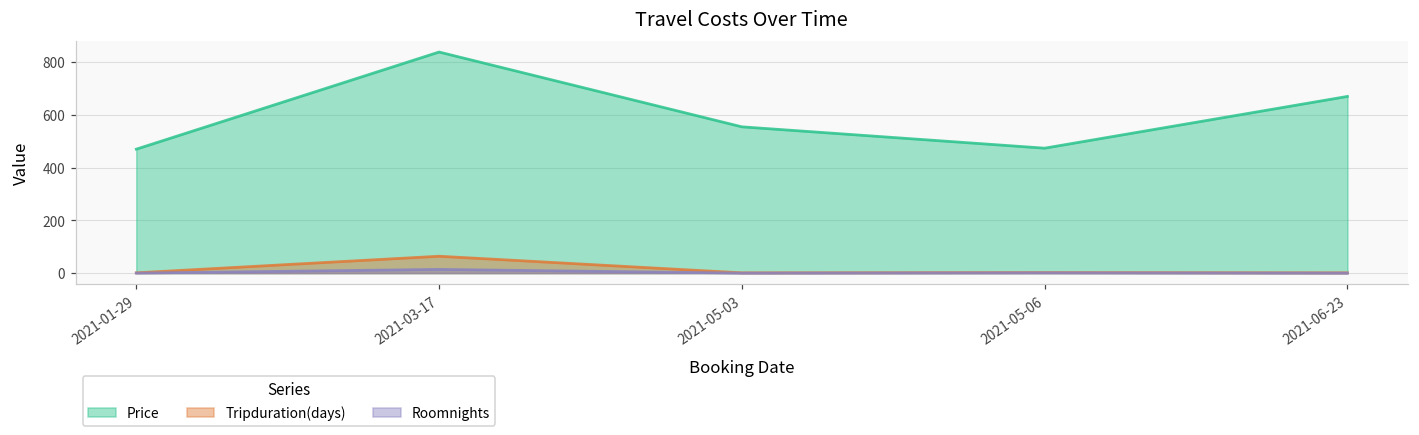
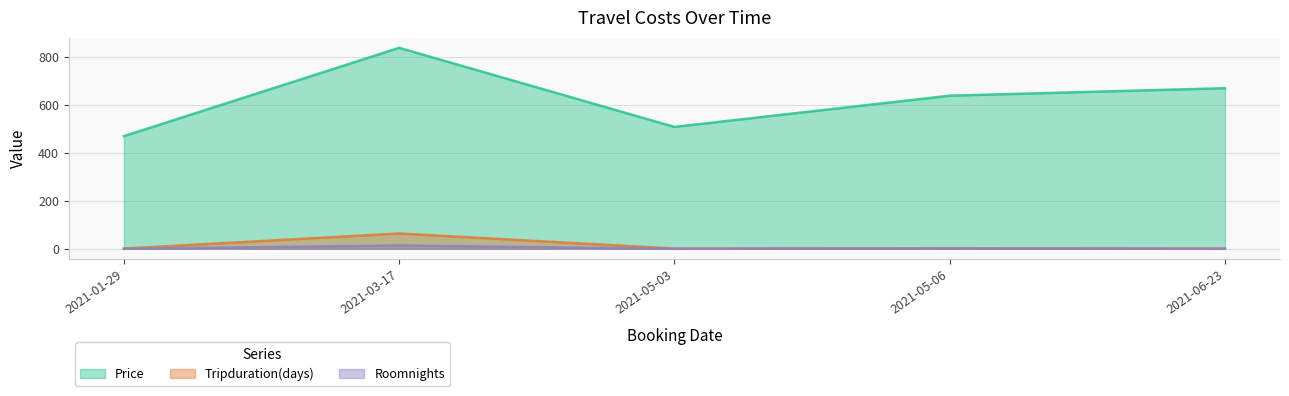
Price, 2021-05-03: 550 -> 510
Price, 2021-05-06: 470 -> 640
